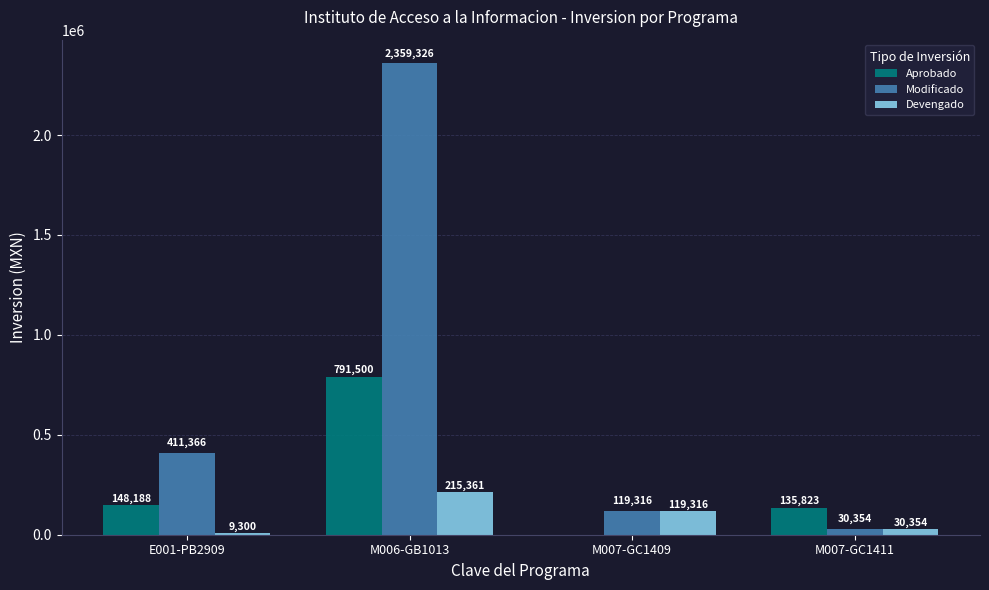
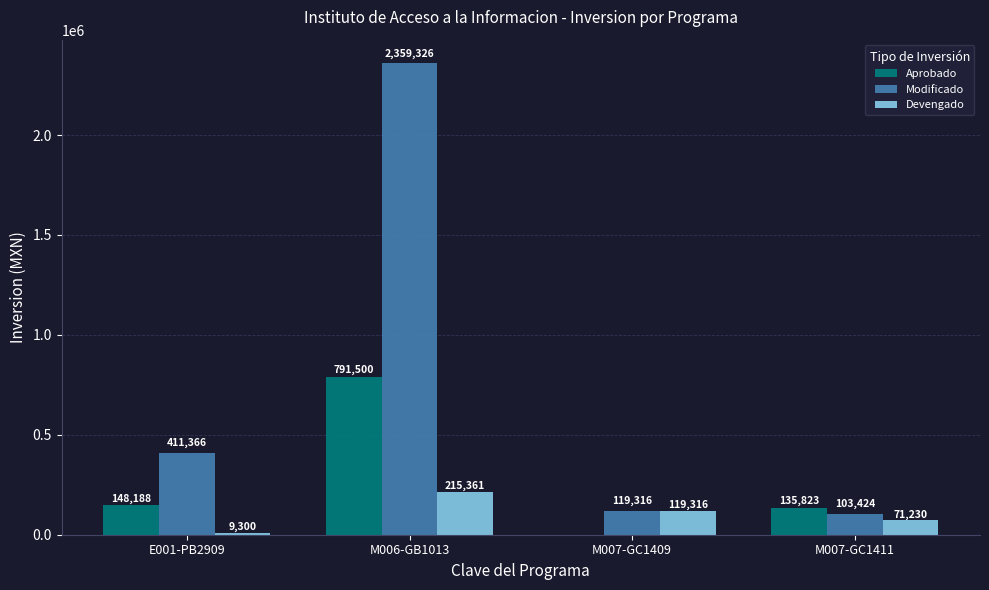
Modificado, M007-GC1411: 30,354 -> 103,424
Devengado, M007-GC1411: 30,354 -> 71,230
